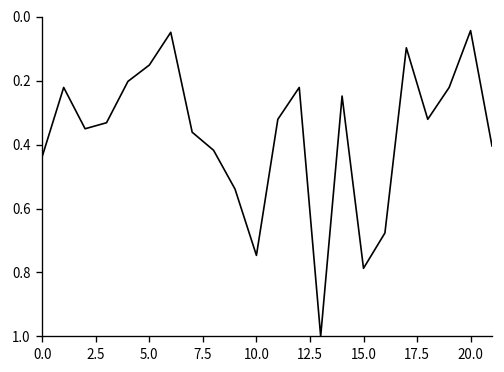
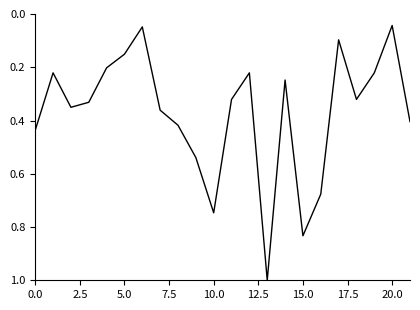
15.0: 0.79 -> 0.83
